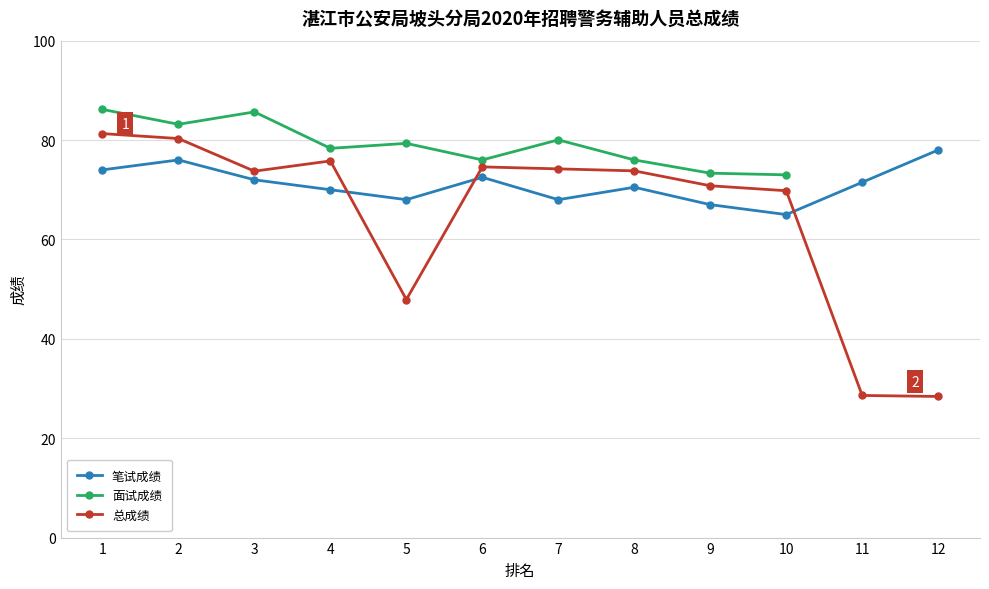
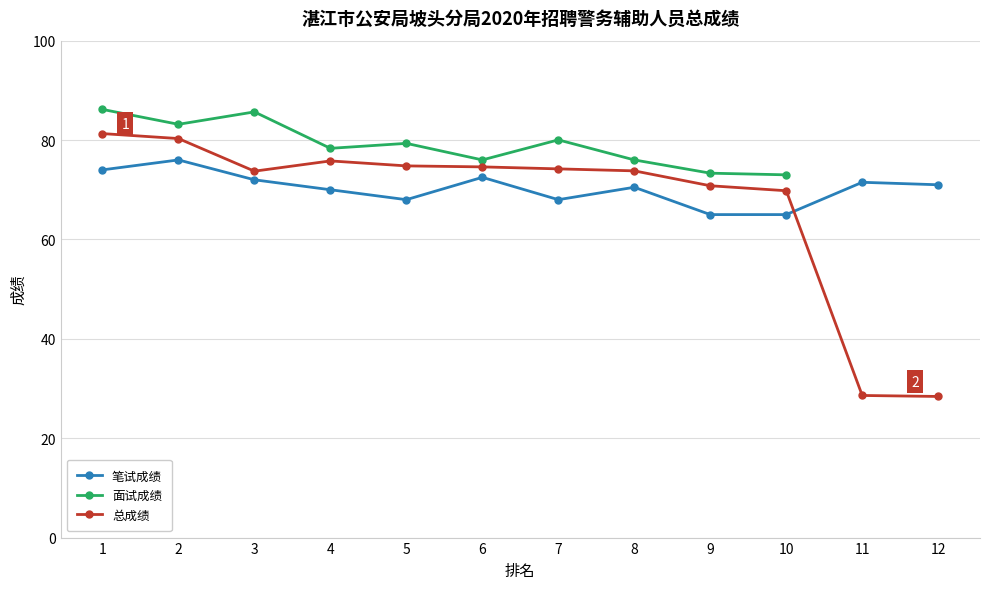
总成绩, 5: 48 -> 75
笔试成绩, 9: 67 -> 65
笔试成绩, 12: 78 -> 71
